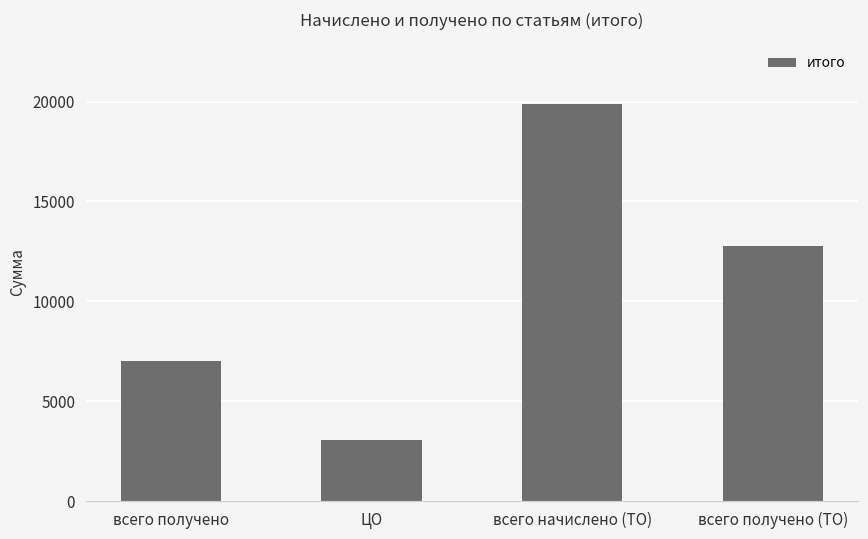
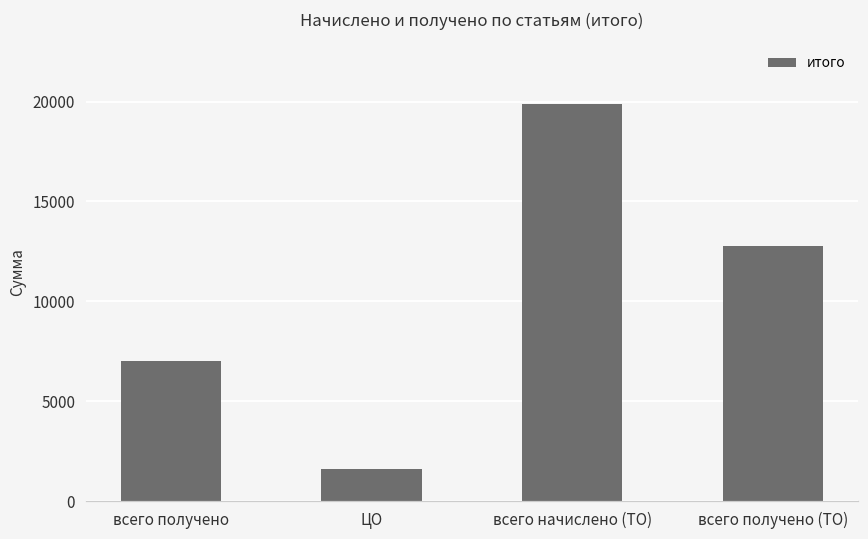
ЦО: 3000 -> 1600
